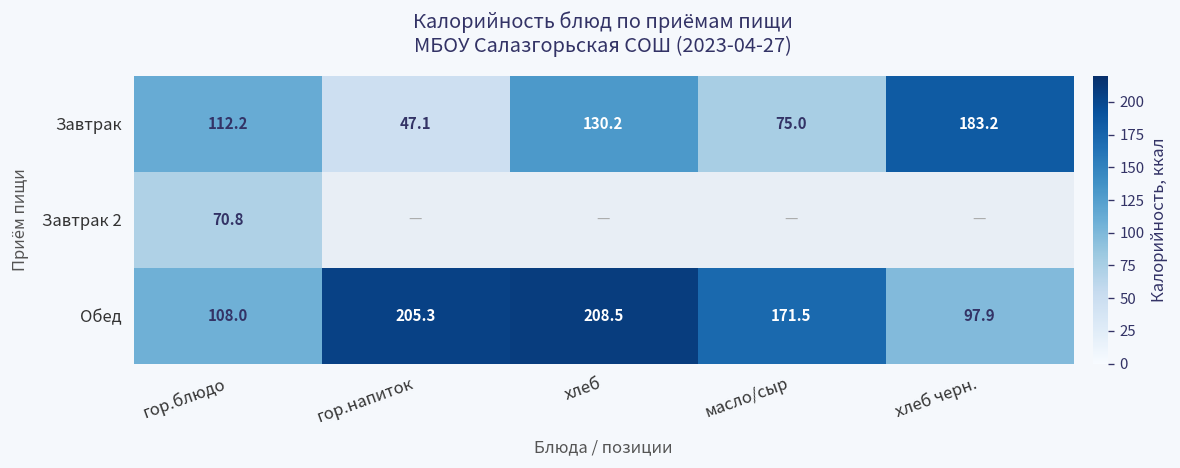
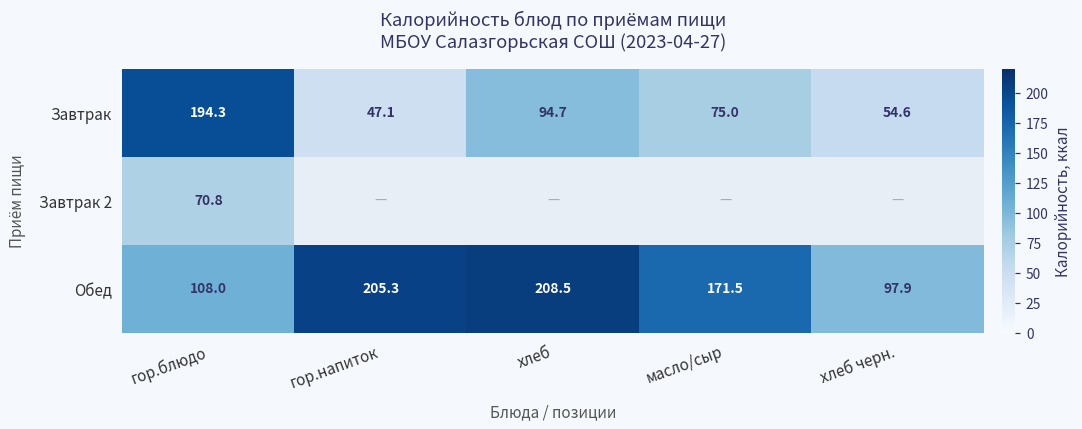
Завтрак, гор.блюдо: 112.2 -> 194.3
Завтрак, хлеб: 130.2 -> 94.7
Завтрак, хлеб черн.: 183.2 -> 54.6
